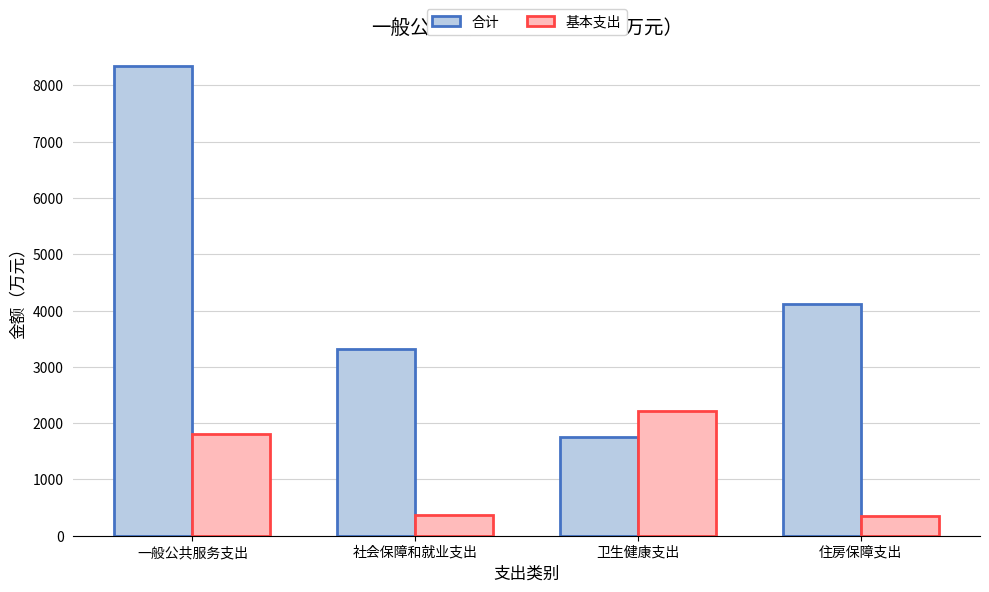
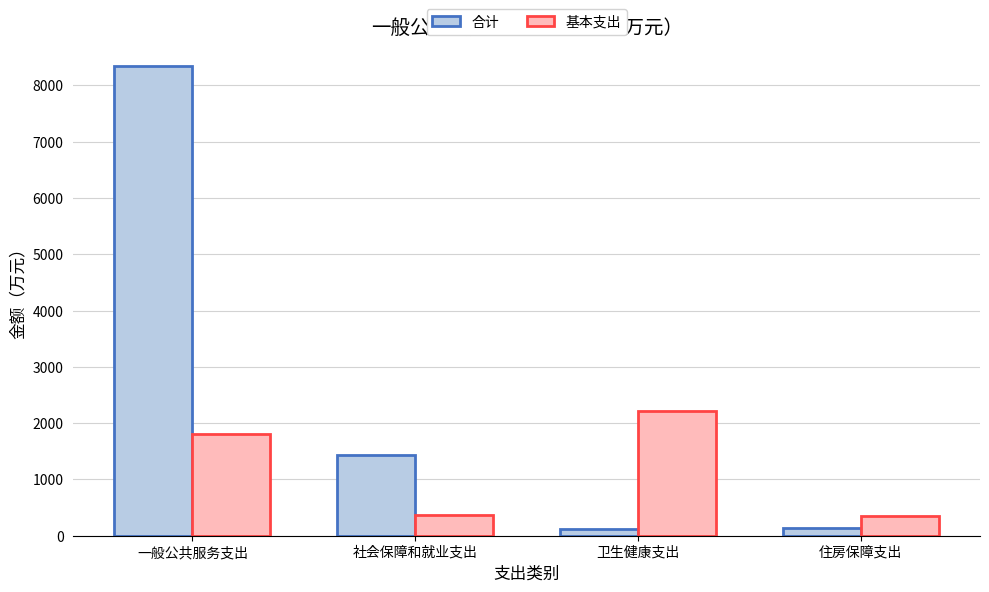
合计, 社会保障和就业支出: 3300 -> 1400
合计, 卫生健康支出: 1800 -> 100
合计, 住房保障支出: 4100 -> 100
